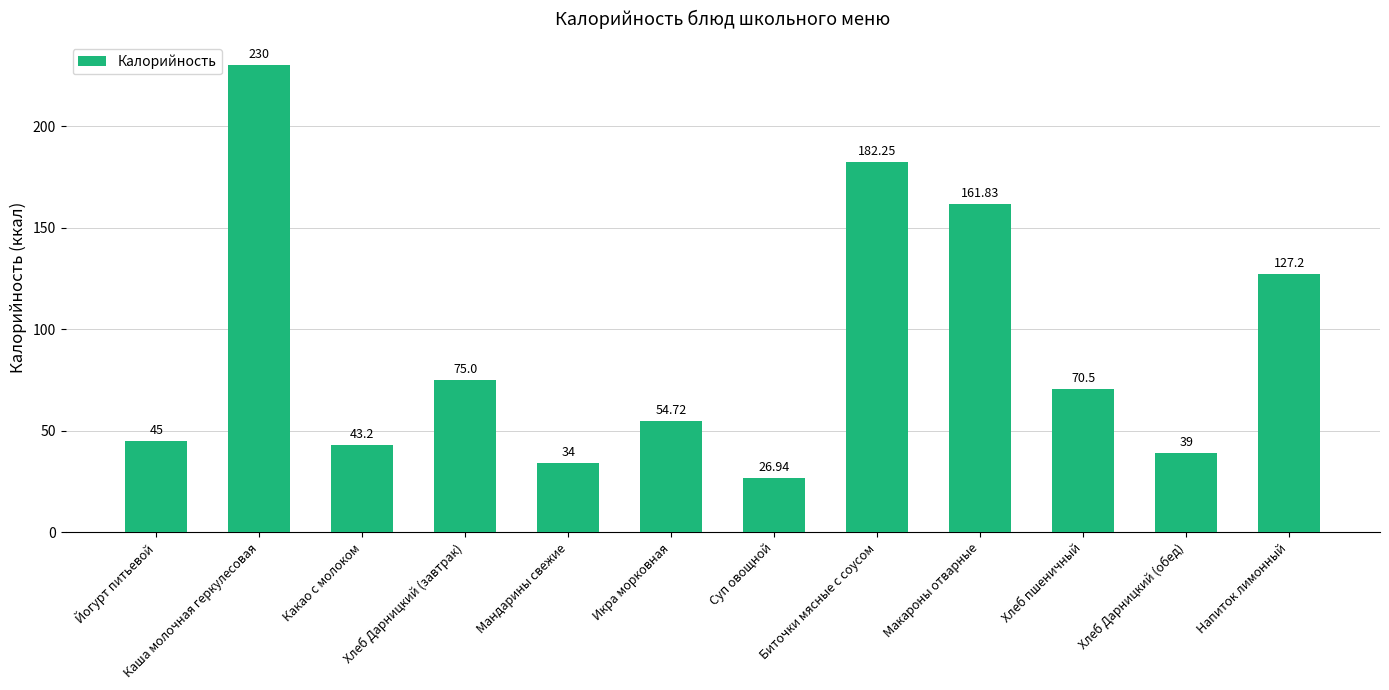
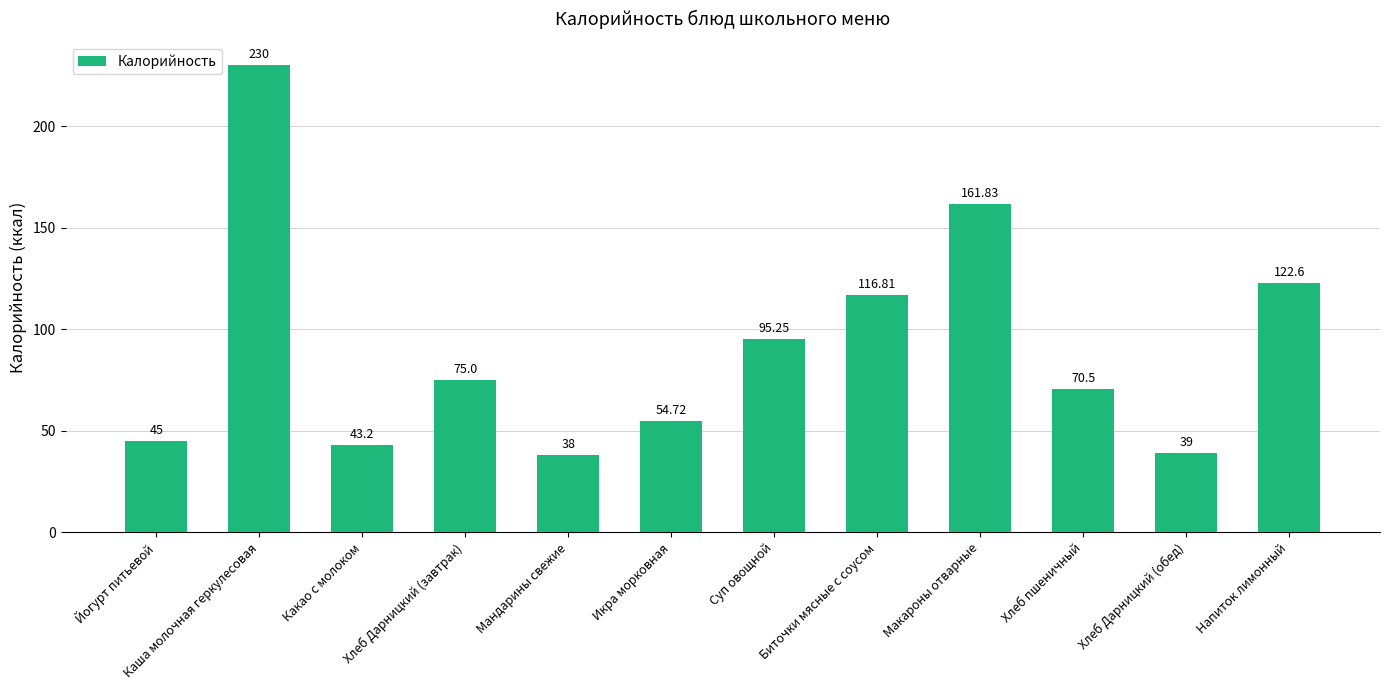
Мандарины свежие: 34 -> 38
Суп овощной: 26.94 -> 95.25
Биточки мясные с соусом: 182.25 -> 116.81
Напиток лимонный: 127.2 -> 122.6
